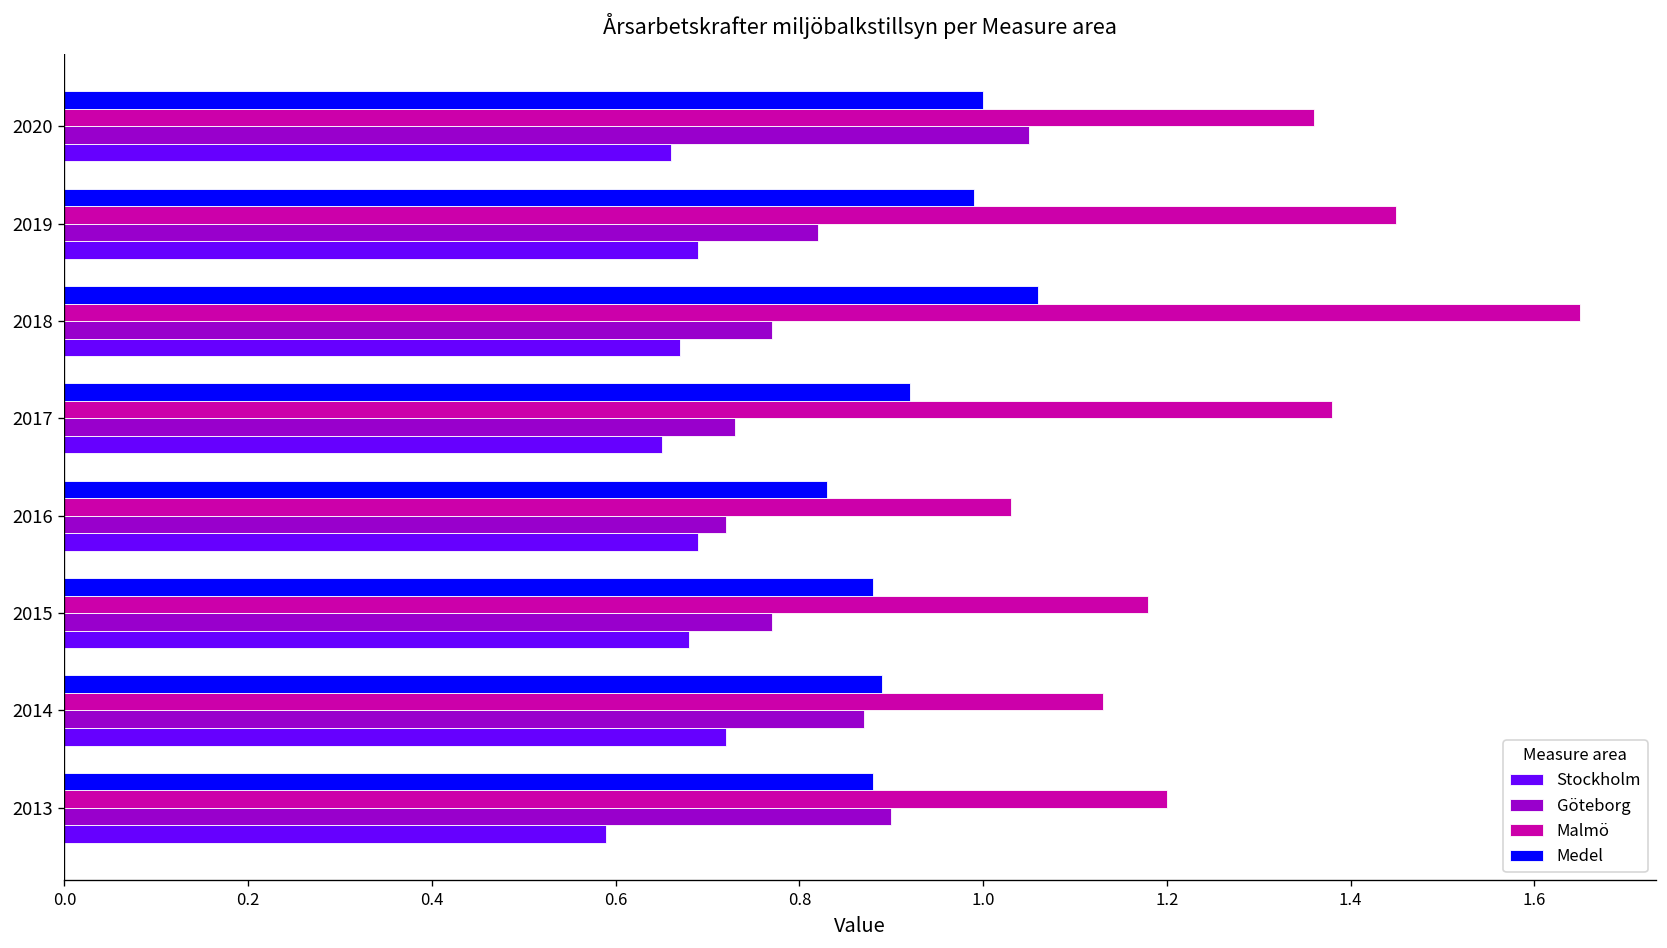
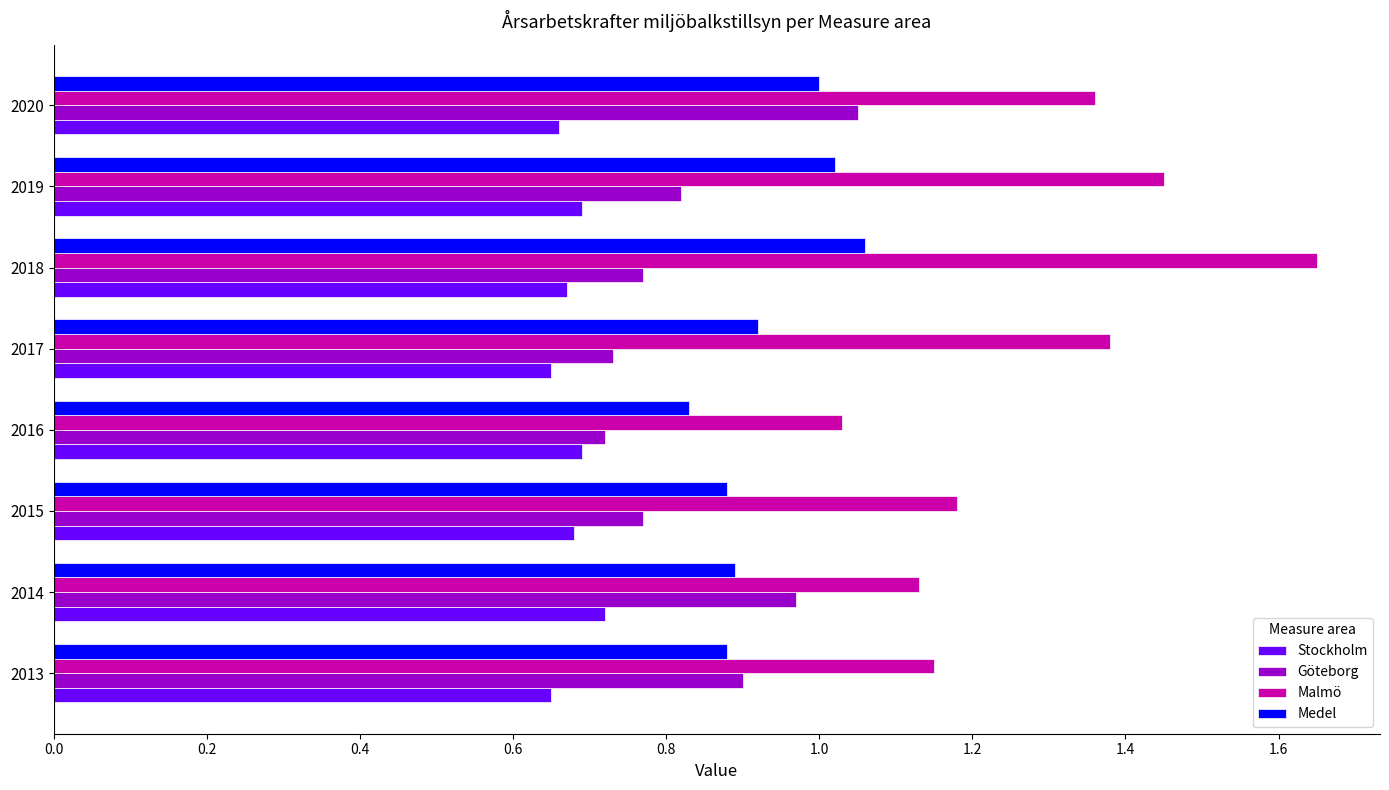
Medel, 2019: 0.99 -> 1.02
Göteborg, 2014: 0.87 -> 0.97
Malmö, 2013: 1.20 -> 1.15
Stockholm, 2013: 0.59 -> 0.65
